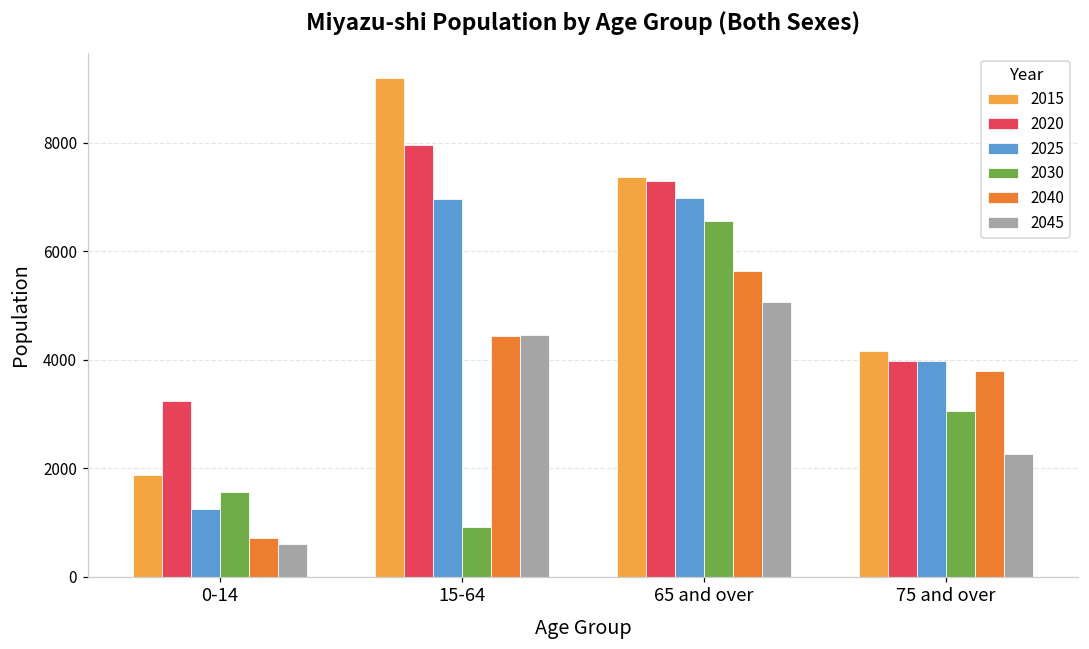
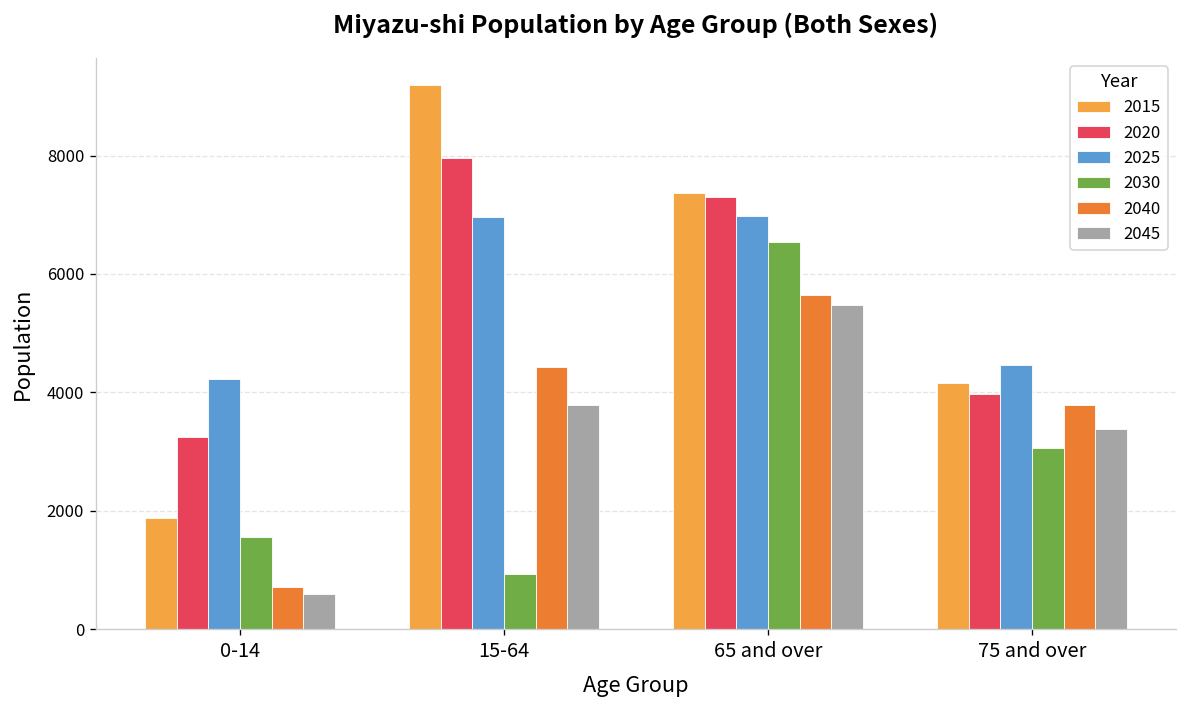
2025, 0-14: 1300 -> 4200
2045, 15-64: 4500 -> 3800
2045, 65 and over: 5100 -> 5500
2025, 75 and over: 4000 -> 4500
2045, 75 and over: 2300 -> 3400
